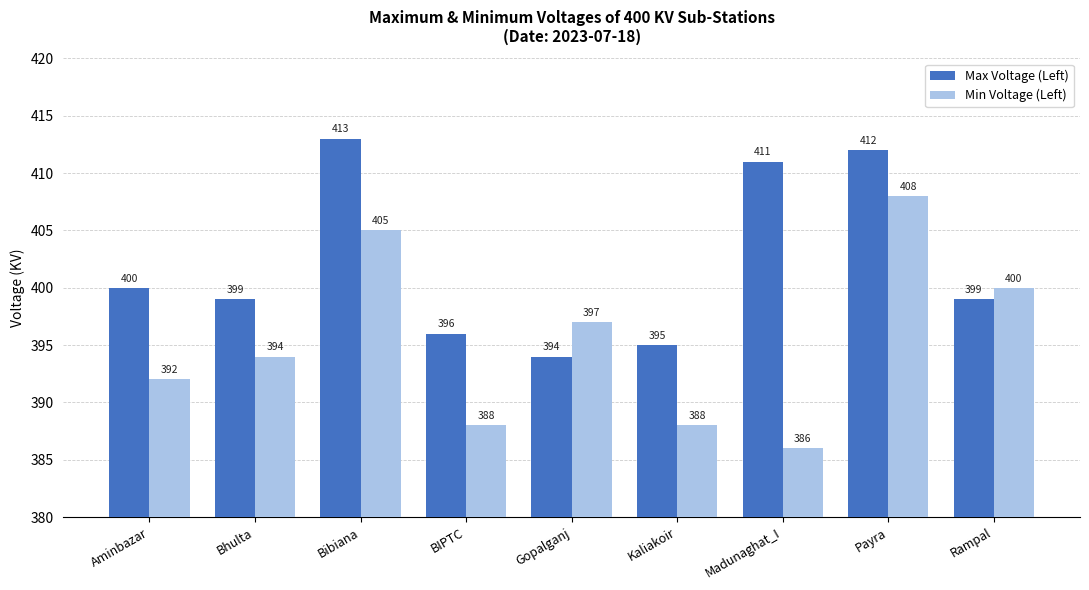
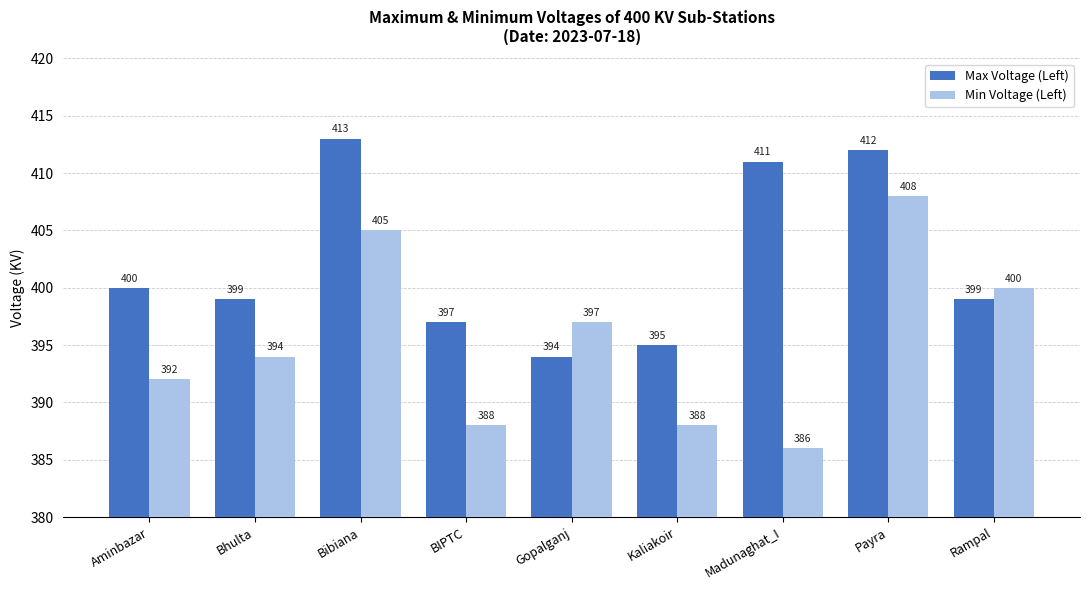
Max Voltage (Left), BIPTC: 396 -> 397
